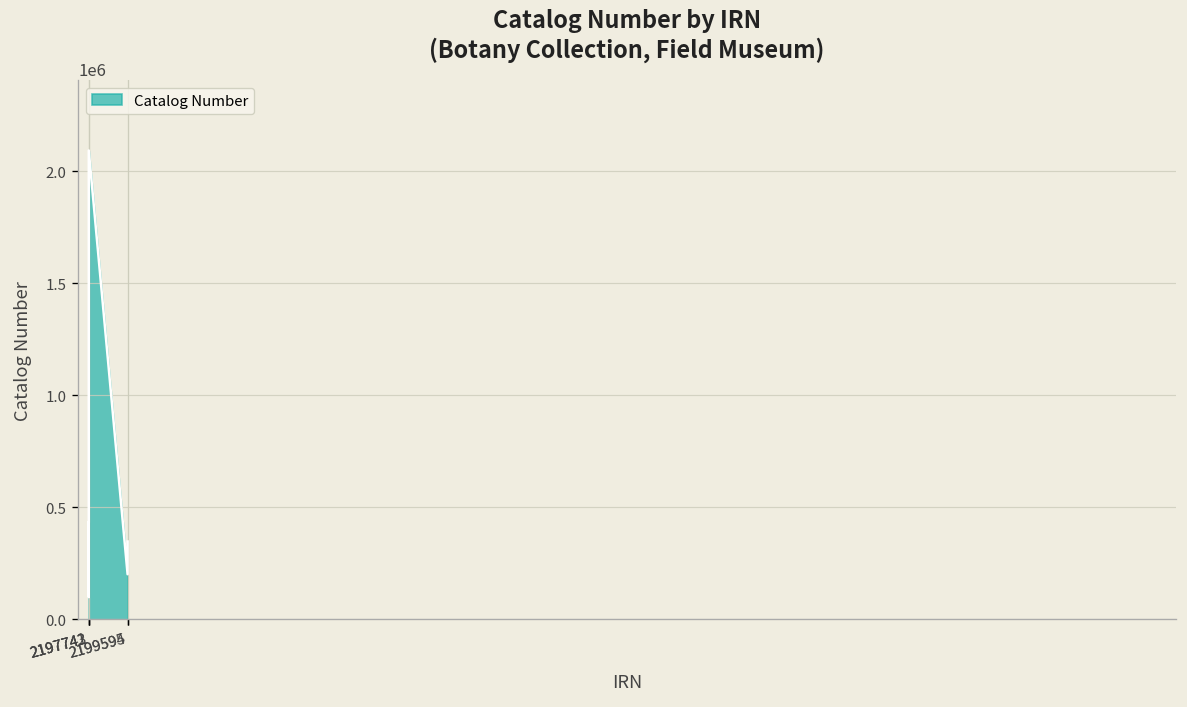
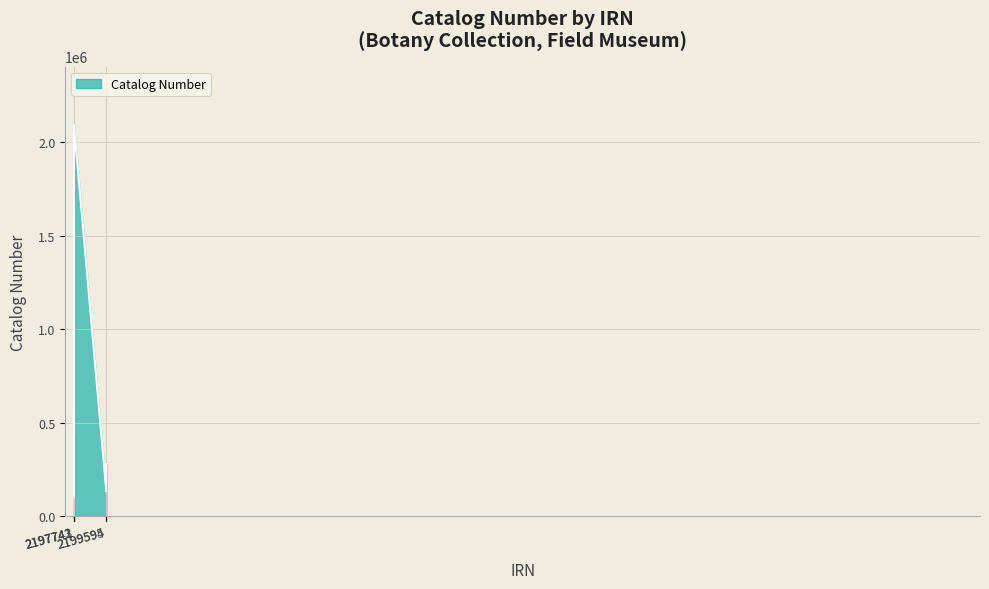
2199594: 200000 -> 130000
2199595: 350000 -> 280000
